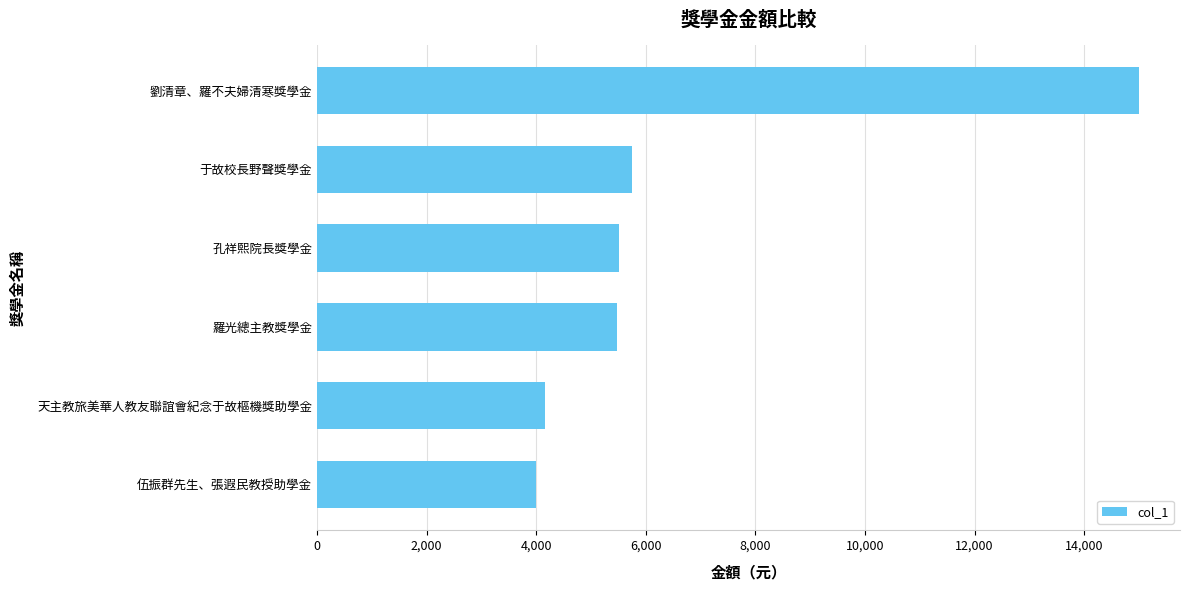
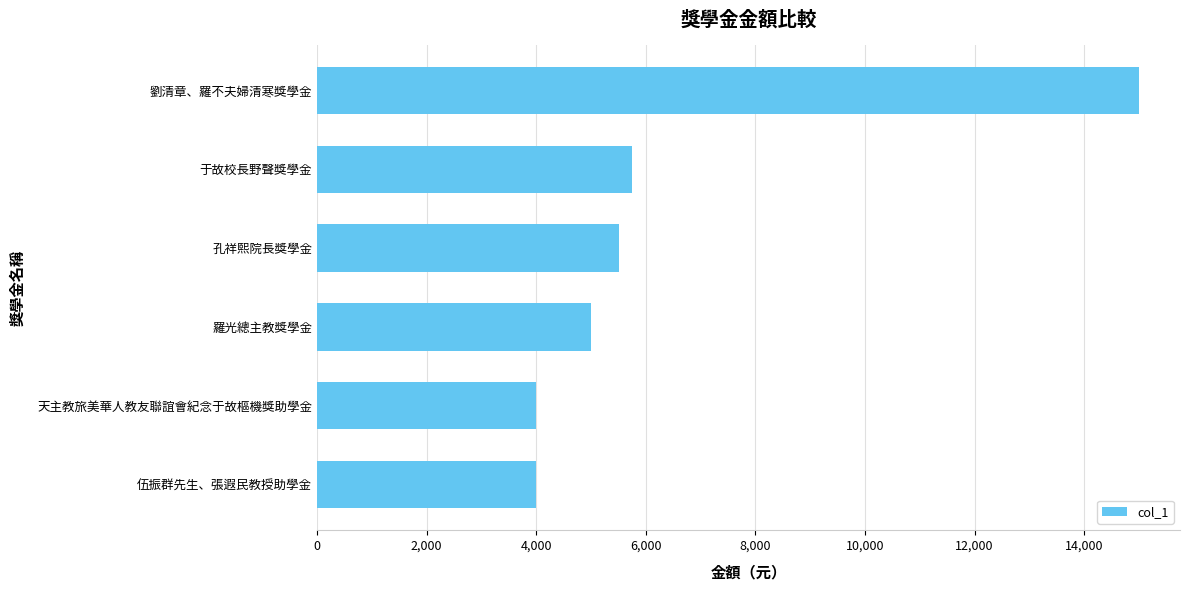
羅光總主教獎學金: 5,500 -> 5,000
天主教旅美華人教友聯誼會紀念于故樞機獎助學金: 4,200 -> 4,000
